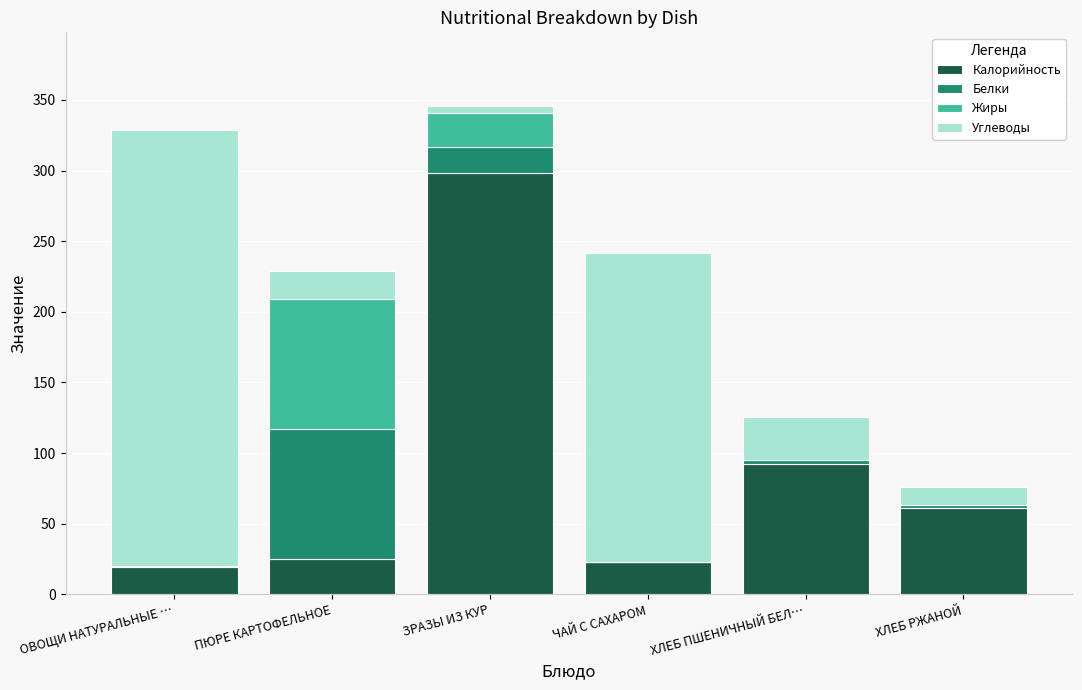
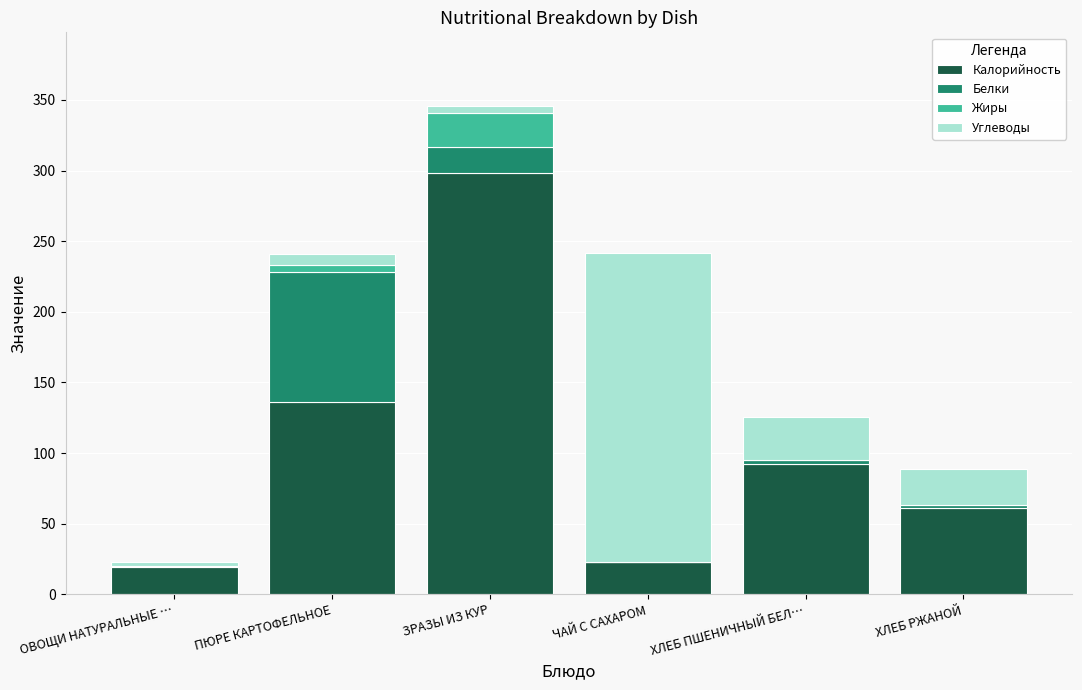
Углеводы, ОВОЩИ НАТУРАЛЬНЫЕ …: 309 -> 3
Калорийность, ПЮРЕ КАРТОФЕЛЬНОЕ: 25 -> 136
Жиры, ПЮРЕ КАРТОФЕЛЬНОЕ: 92 -> 5
Углеводы, ПЮРЕ КАРТОФЕЛЬНОЕ: 20 -> 8
Углеводы, ХЛЕБ РЖАНОЙ: 13 -> 26
